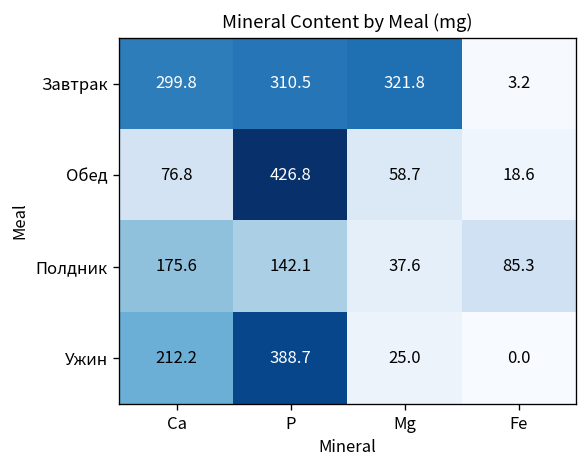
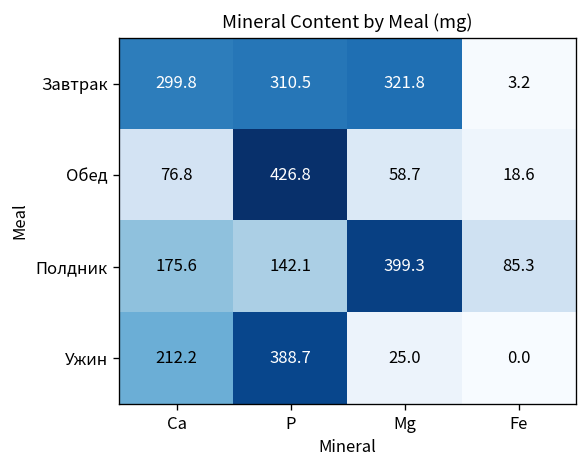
Полдник, Mg: 37.6 -> 399.3
